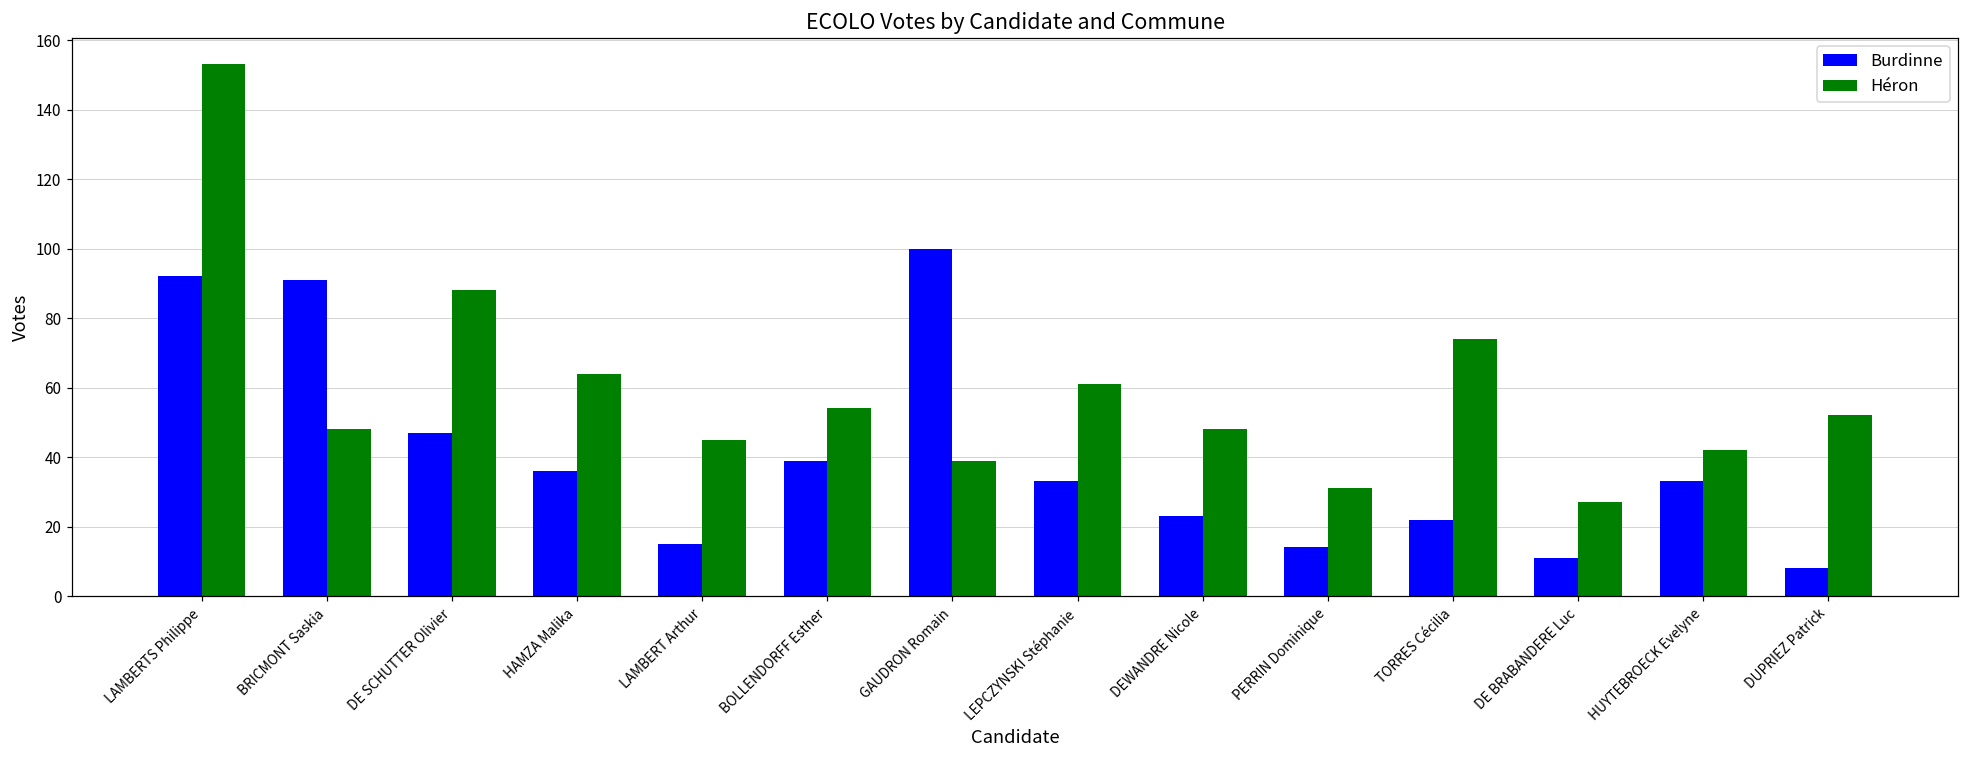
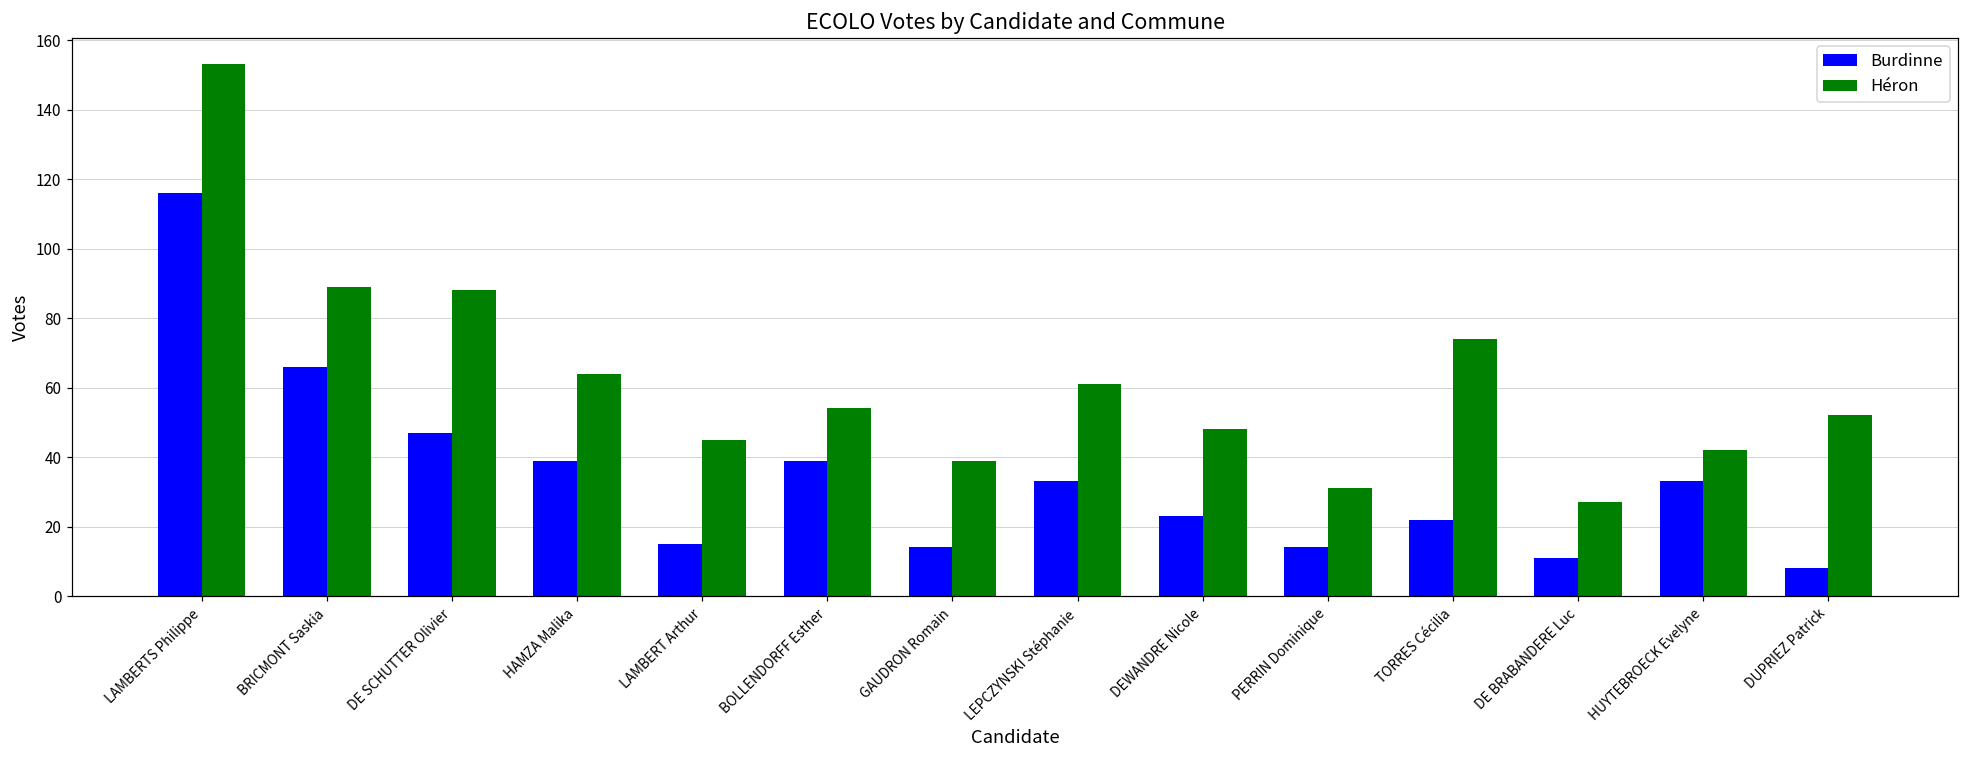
Burdinne, LAMBERTS Philippe: 92 -> 116
Burdinne, BRICMONT Saskia: 91 -> 66
Héron, BRICMONT Saskia: 48 -> 89
Burdinne, HAMZA Malika: 36 -> 39
Burdinne, GAUDRON Romain: 100 -> 14
